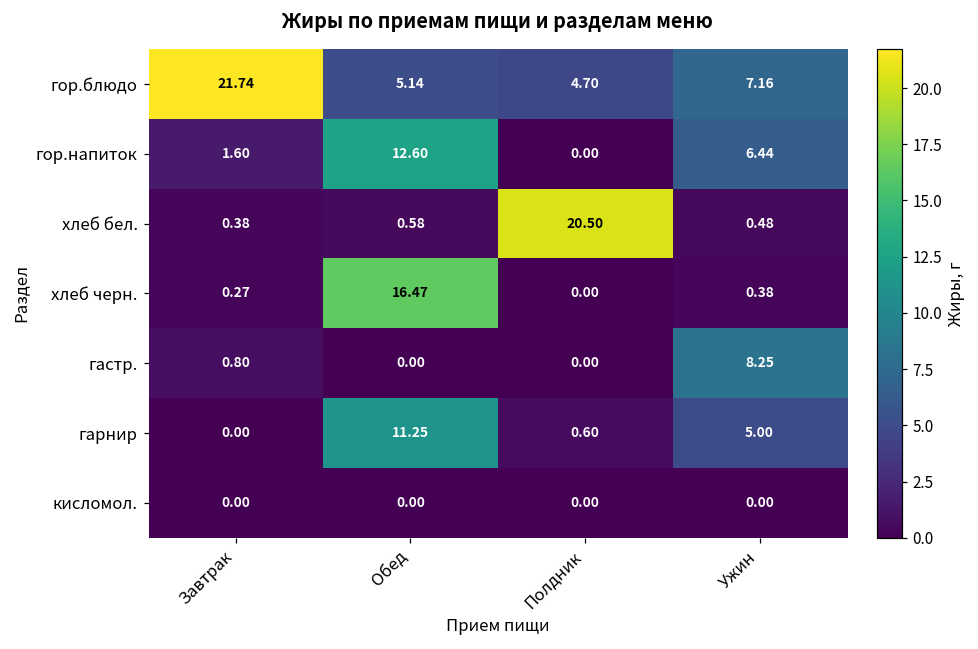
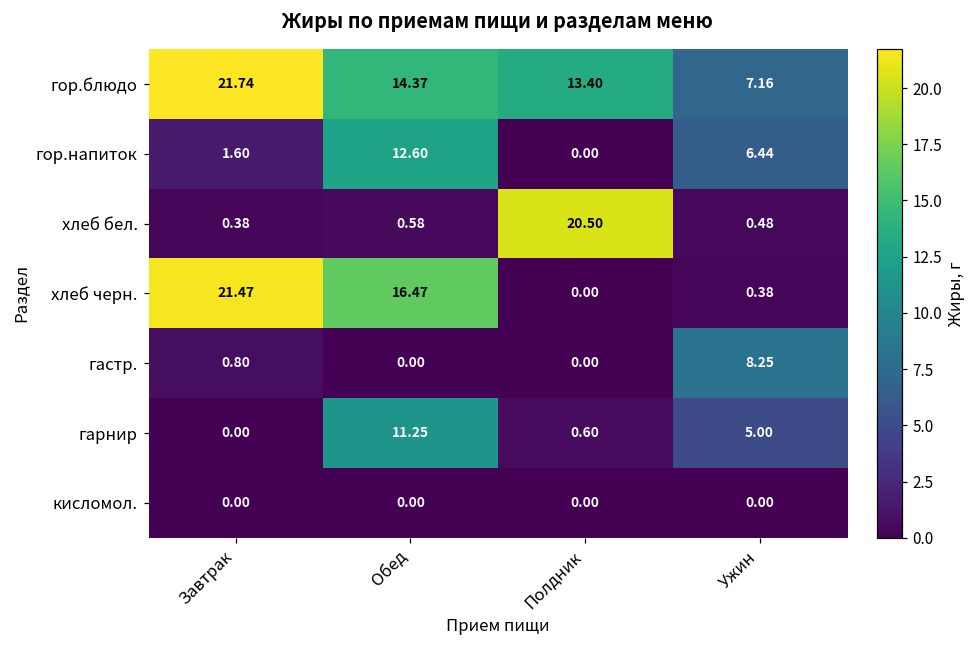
гор.блюдо, Обед: 5.14 -> 14.37
гор.блюдо, Полдник: 4.70 -> 13.40
хлеб черн., Завтрак: 0.27 -> 21.47
